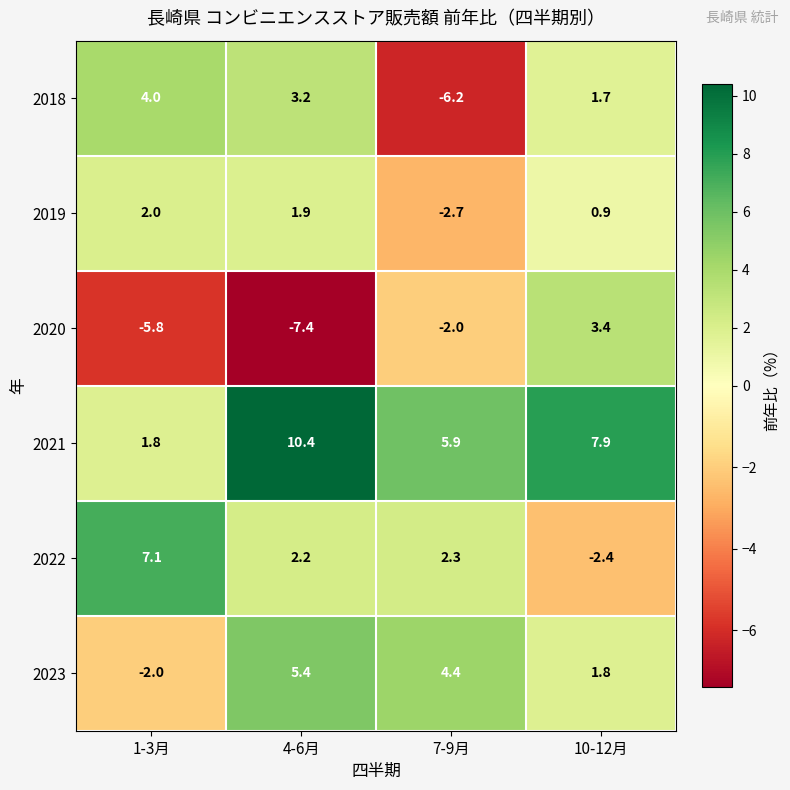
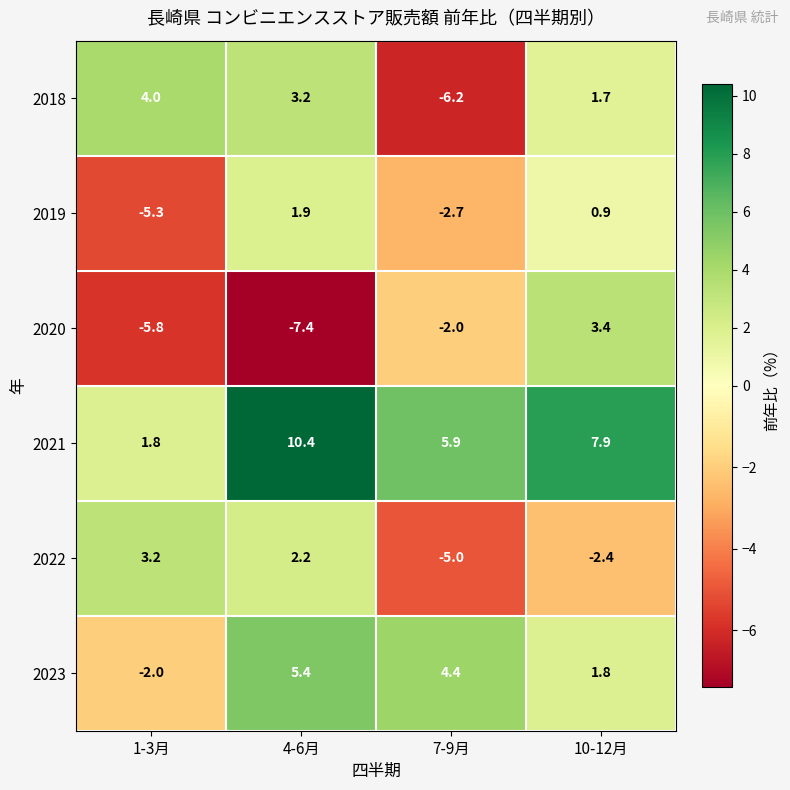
2019, 1-3月: 2.0 -> -5.3
2022, 1-3月: 7.1 -> 3.2
2022, 7-9月: 2.3 -> -5.0
